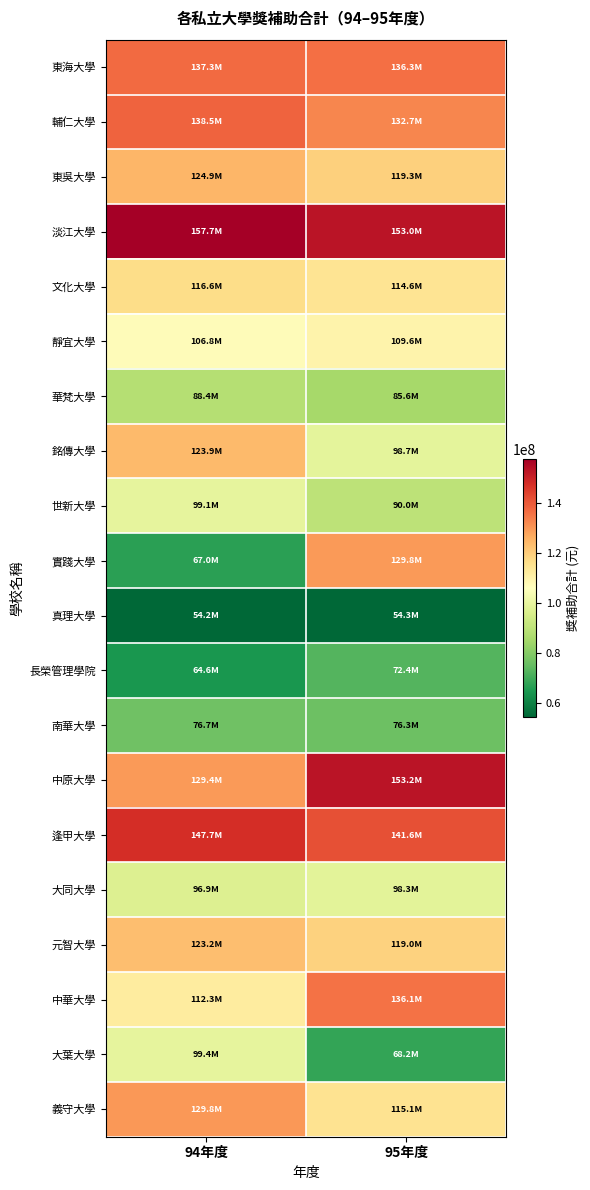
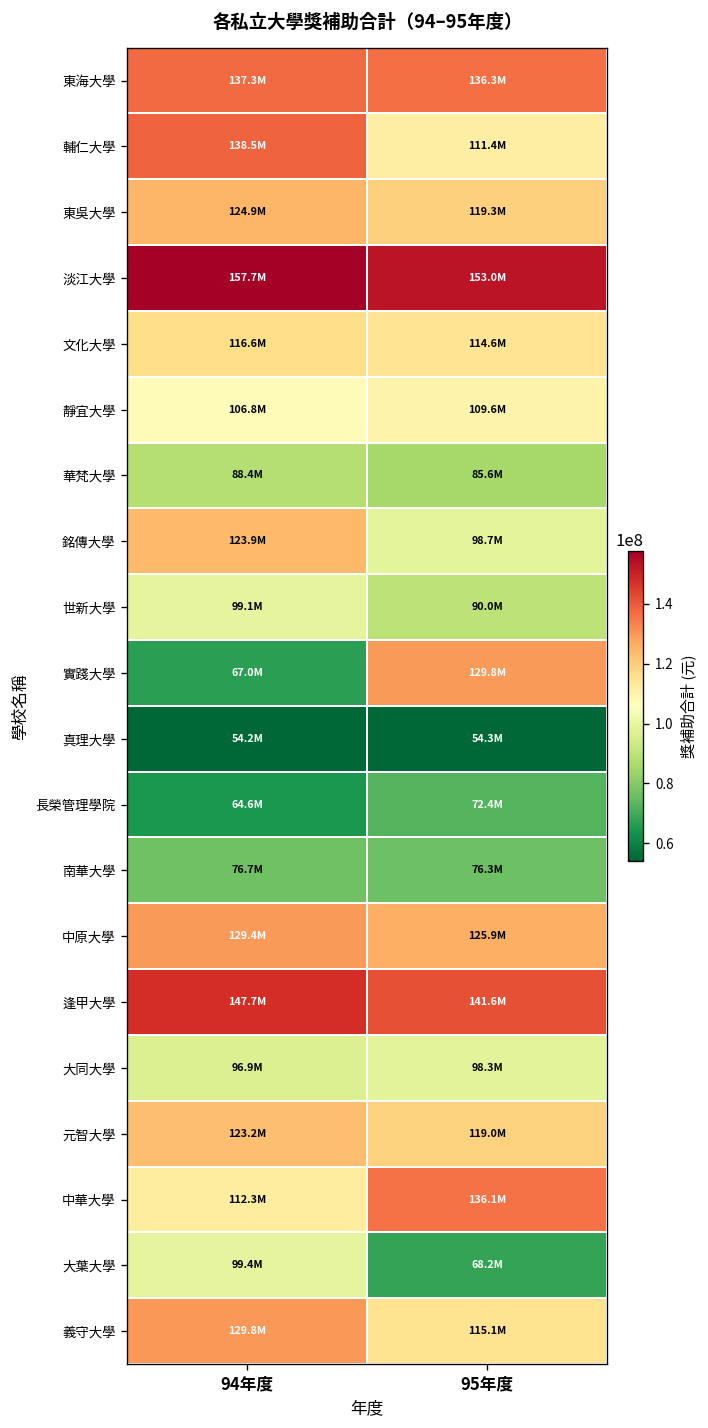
輔仁大學, 95年度: 132.7M -> 111.4M
中原大學, 95年度: 153.2M -> 125.9M
